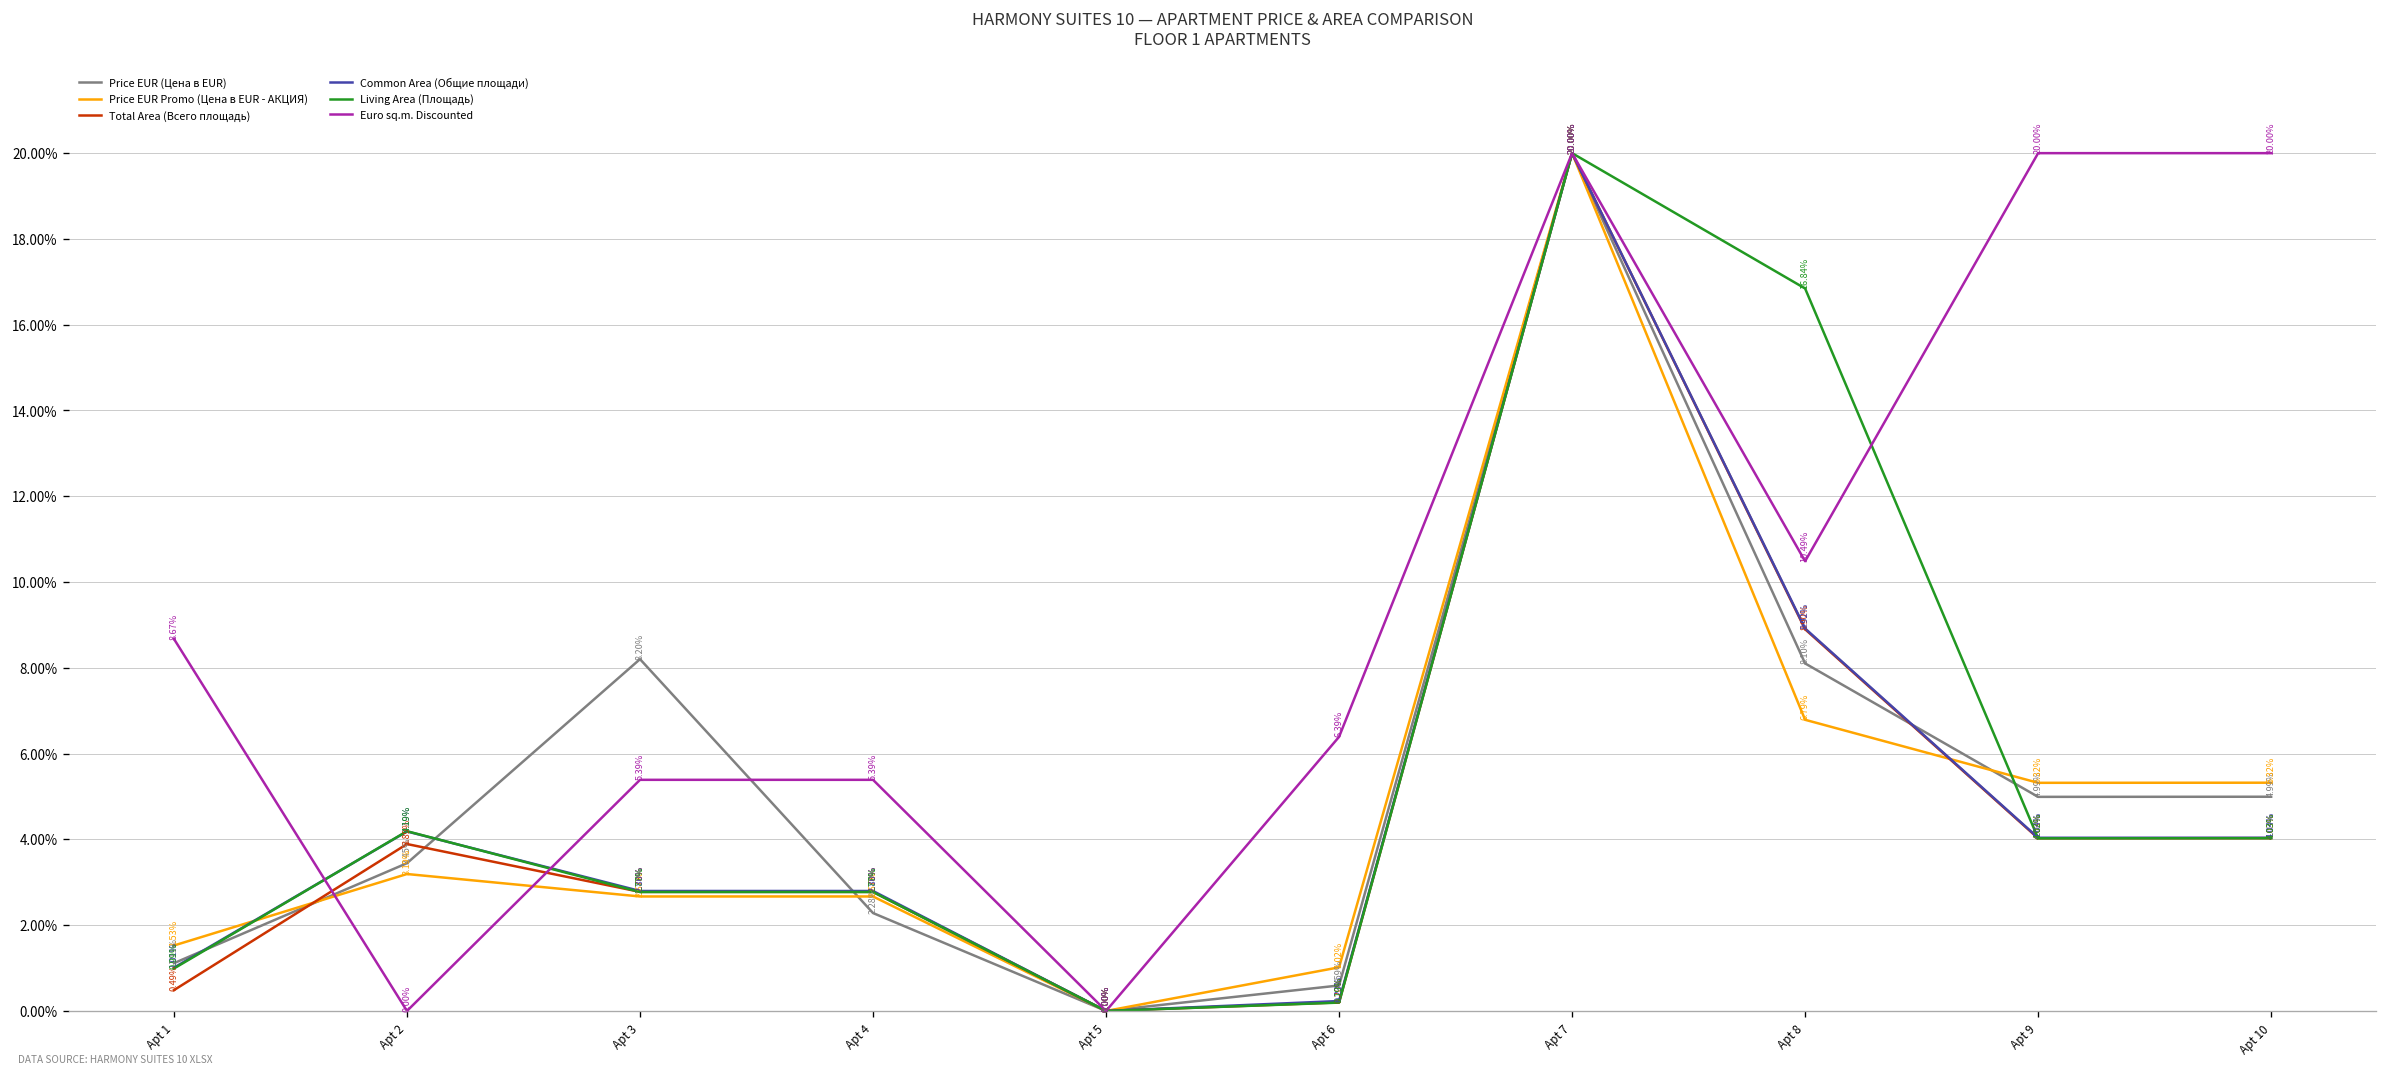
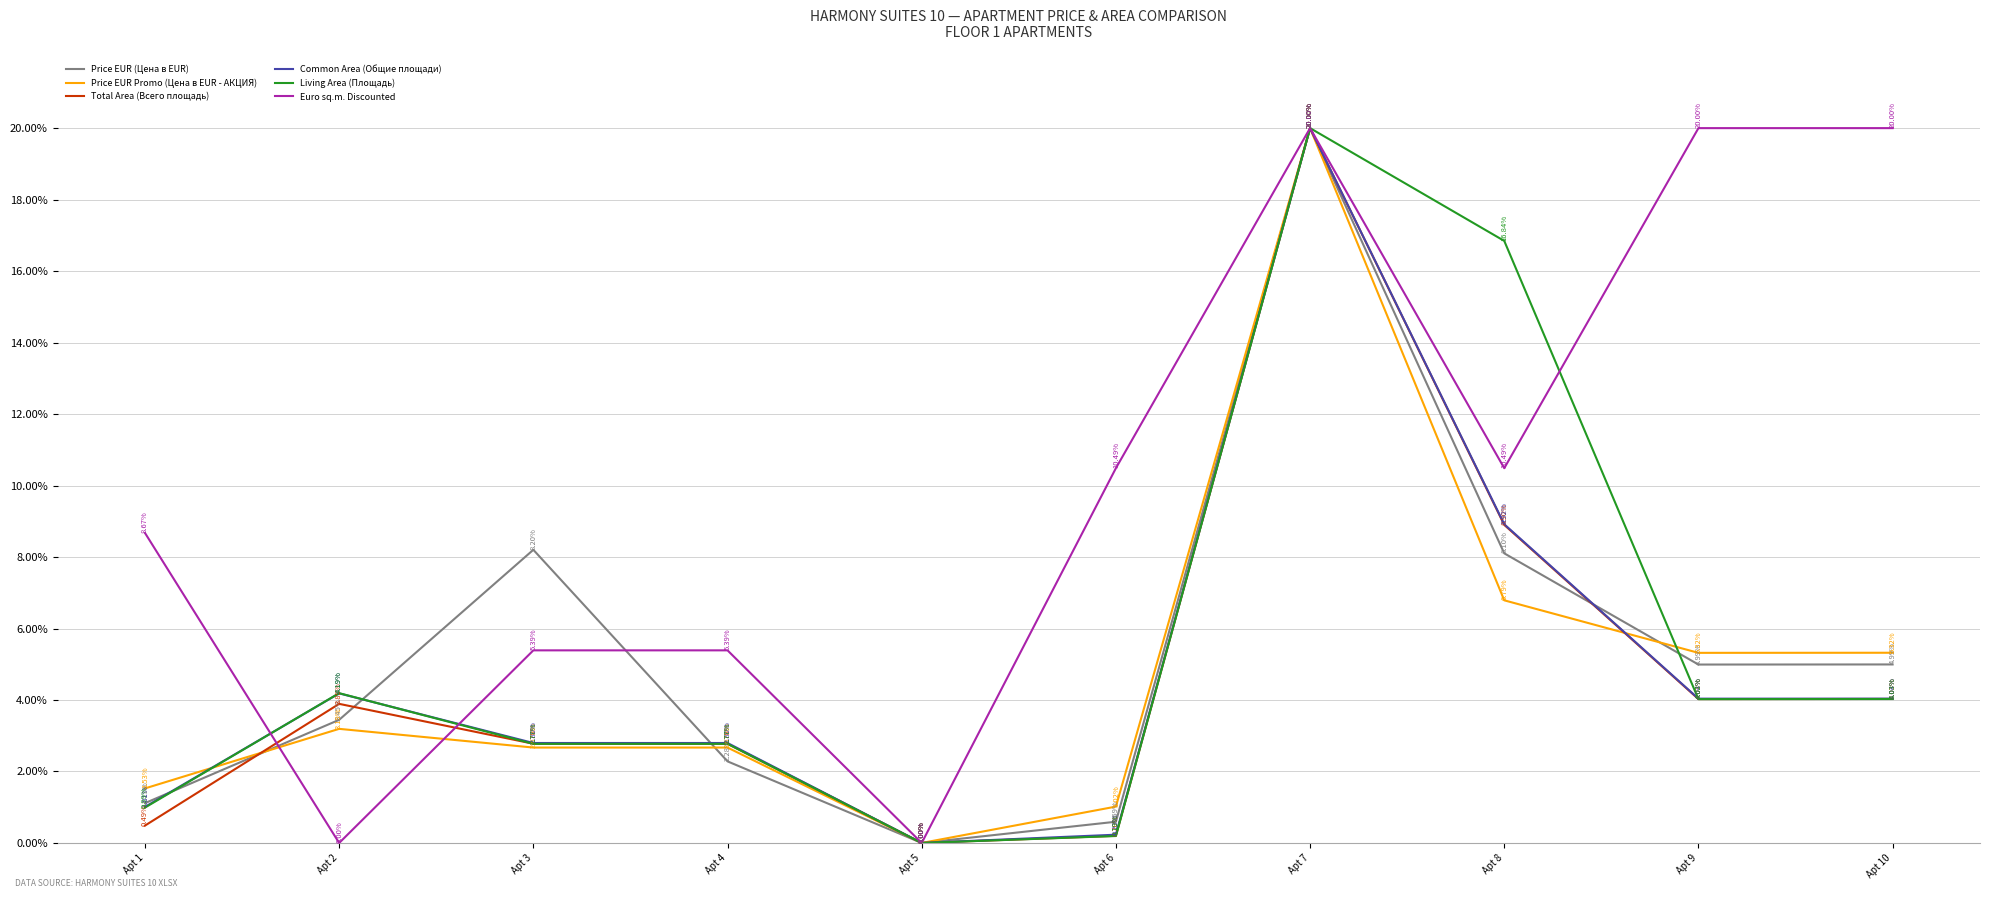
Euro sq.m. Discounted, Apt 6: 6.39% -> 10.49%
